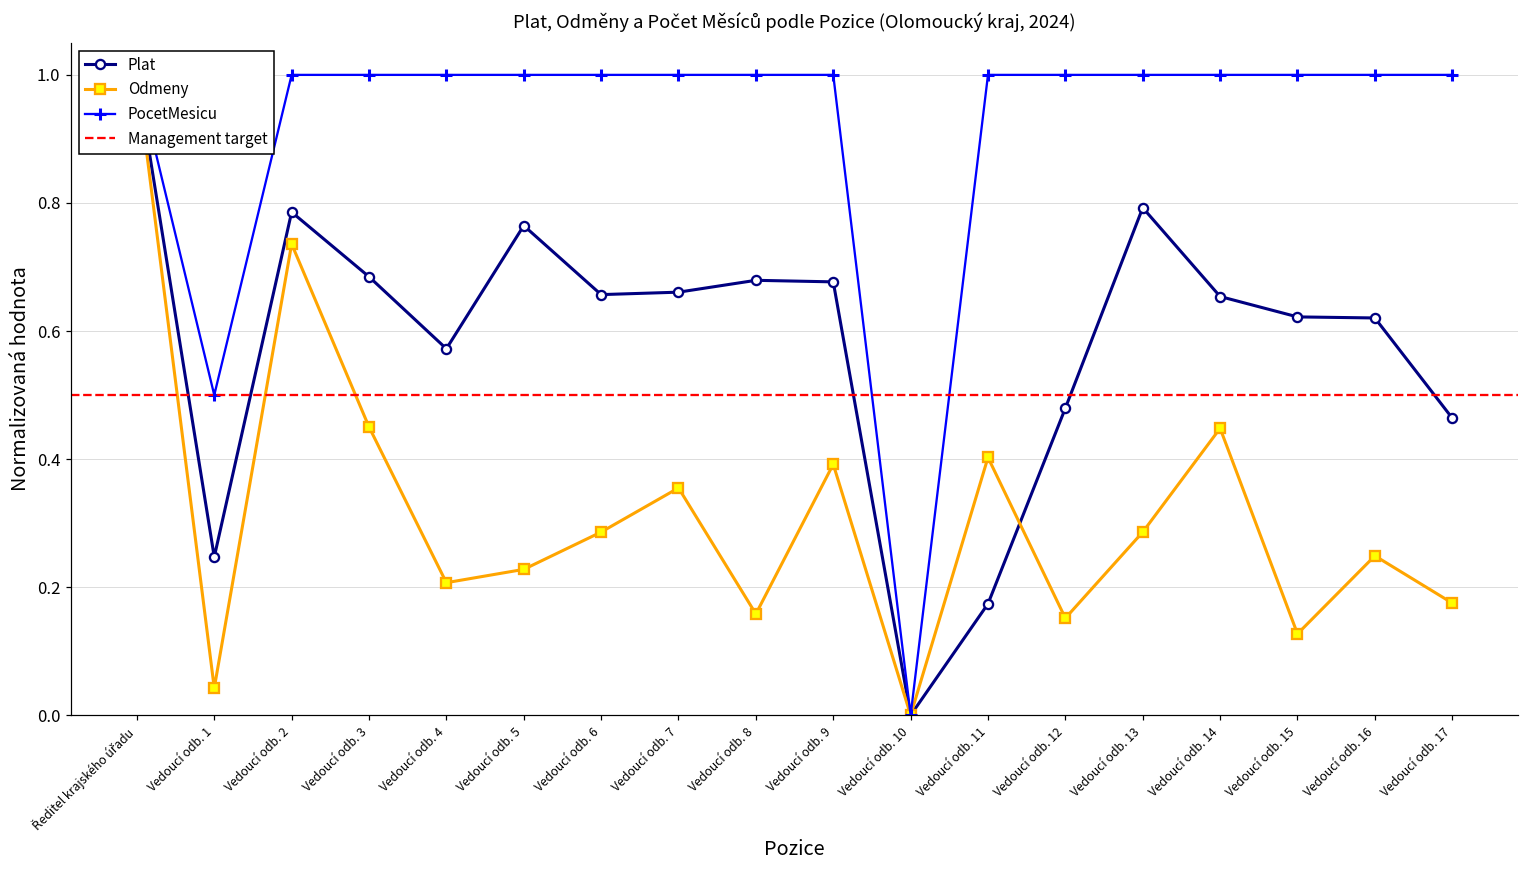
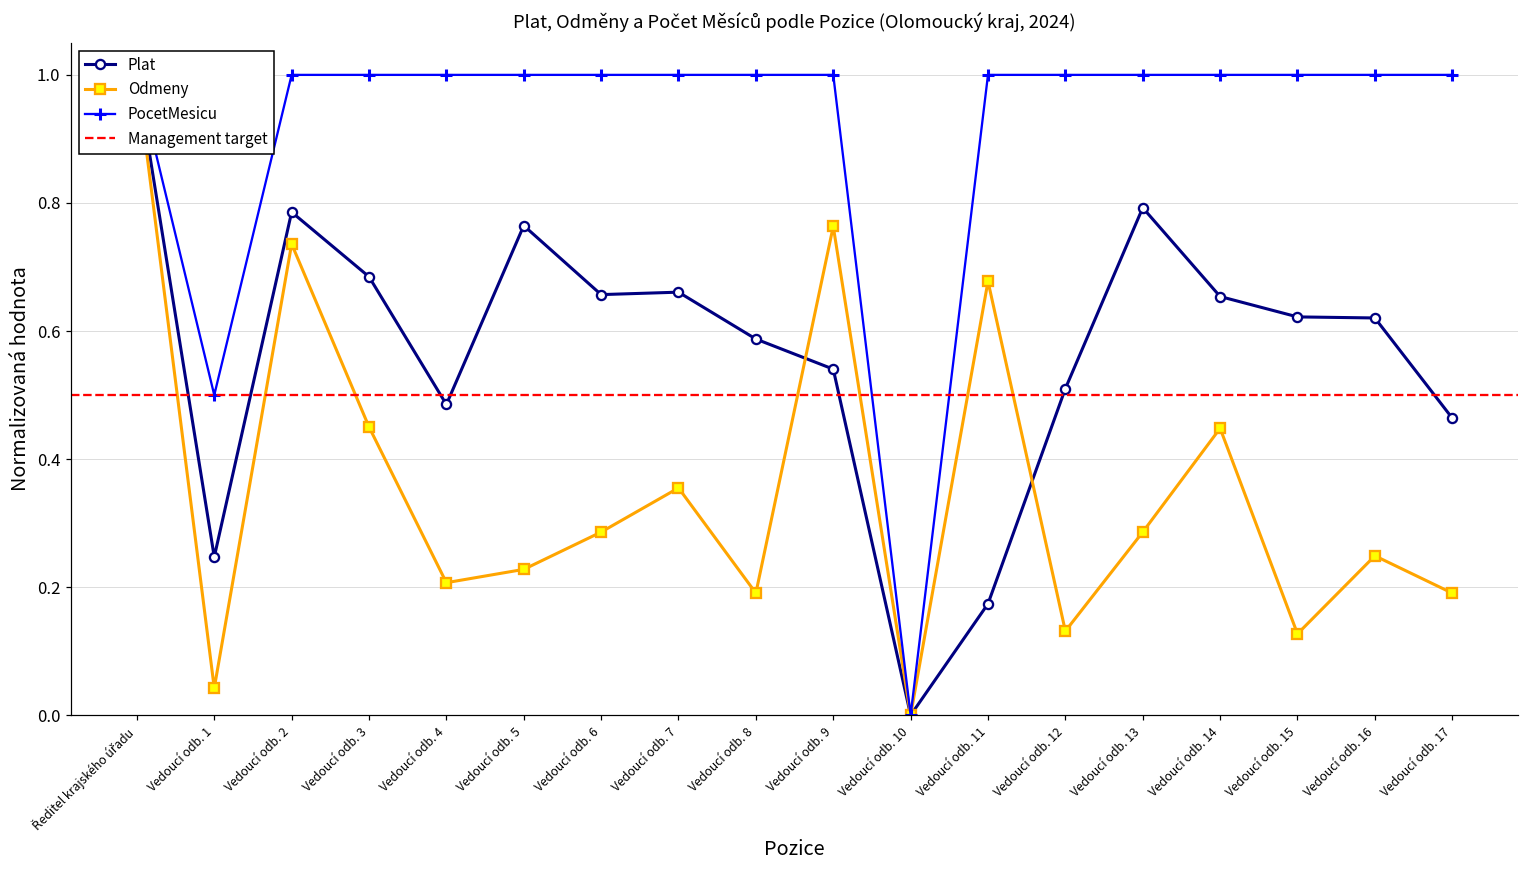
Plat, Vedoucí odb. 4: 0.57 -> 0.49
Plat, Vedoucí odb. 8: 0.68 -> 0.59
Odmeny, Vedoucí odb. 8: 0.16 -> 0.19
Plat, Vedoucí odb. 9: 0.68 -> 0.54
Odmeny, Vedoucí odb. 9: 0.39 -> 0.76
Odmeny, Vedoucí odb. 11: 0.40 -> 0.68
Plat, Vedoucí odb. 12: 0.48 -> 0.51
Odmeny, Vedoucí odb. 12: 0.15 -> 0.13
Odmeny, Vedoucí odb. 17: 0.18 -> 0.19
